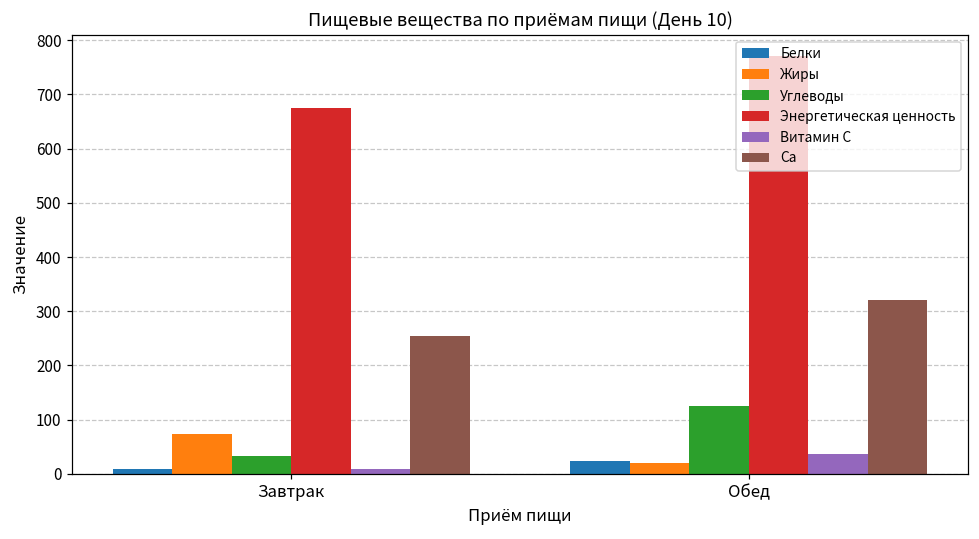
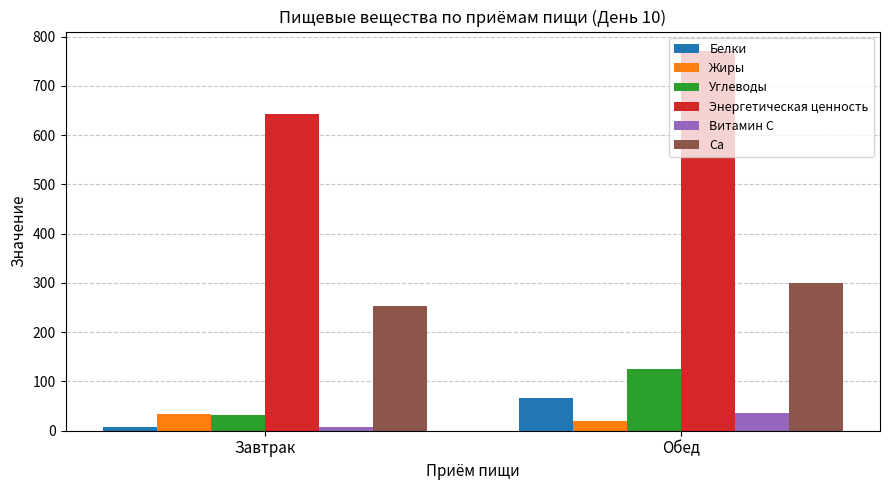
Жиры, Завтрак: 70 -> 30
Энергетическая ценность, Завтрак: 670 -> 640
Белки, Обед: 20 -> 70
Ca, Обед: 320 -> 300
